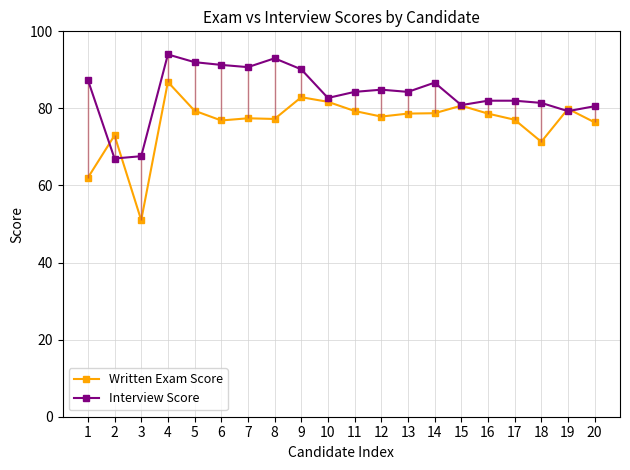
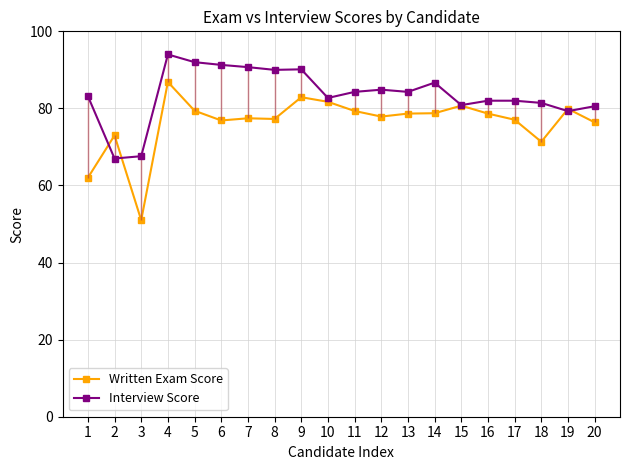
Interview Score, 1: 87 -> 83
Interview Score, 8: 93 -> 90
